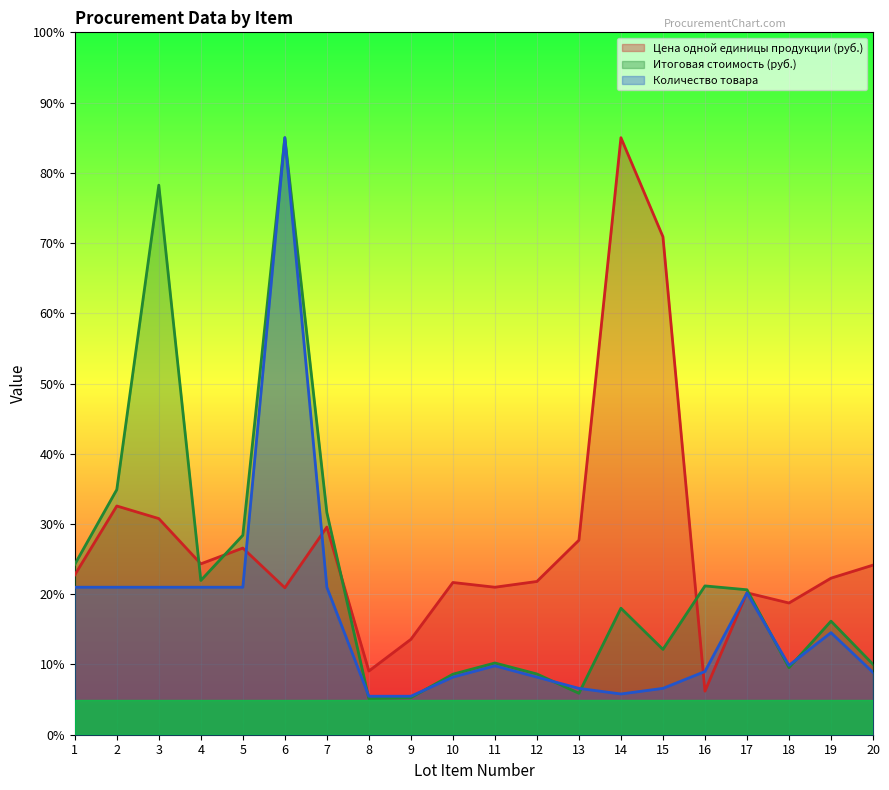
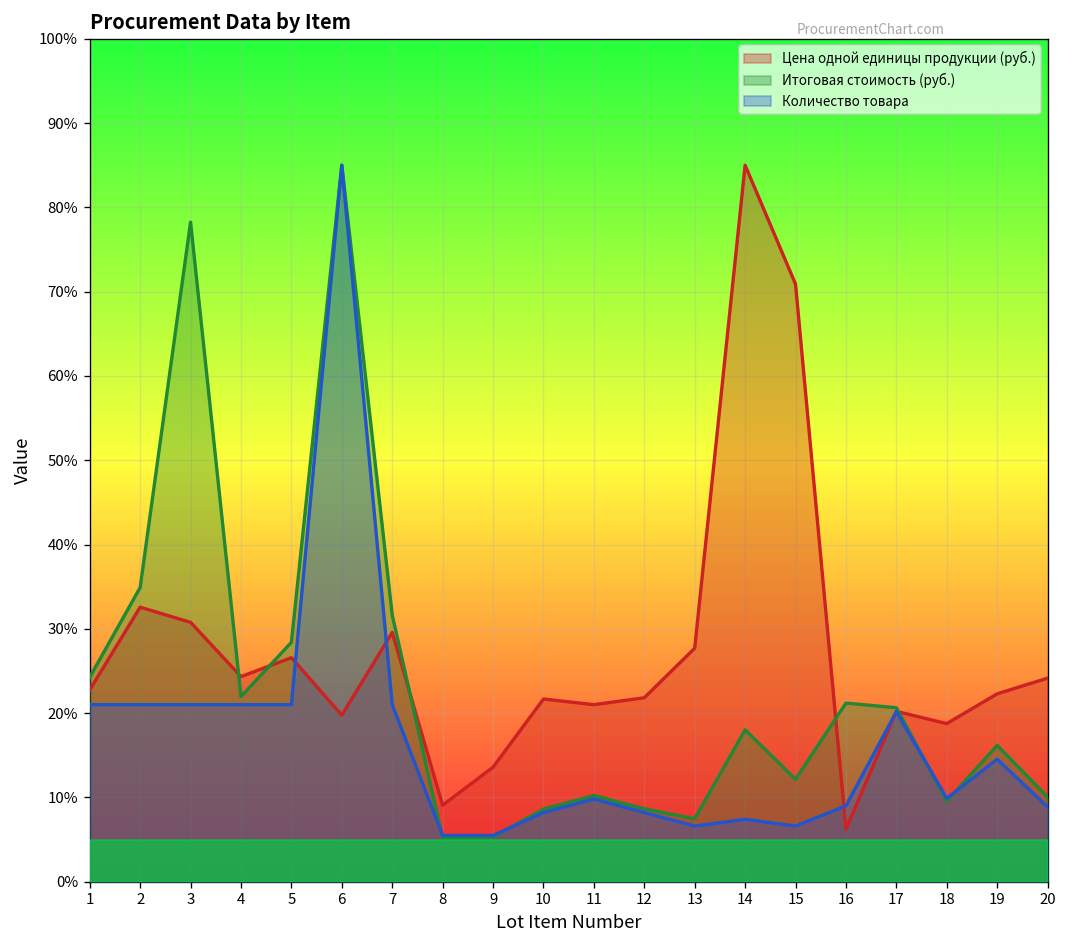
Цена одной единицы продукции (руб.), 6: 21% -> 20%
Итоговая стоимость (руб.), 13: 6% -> 7%
Количество товара, 14: 6% -> 7%
